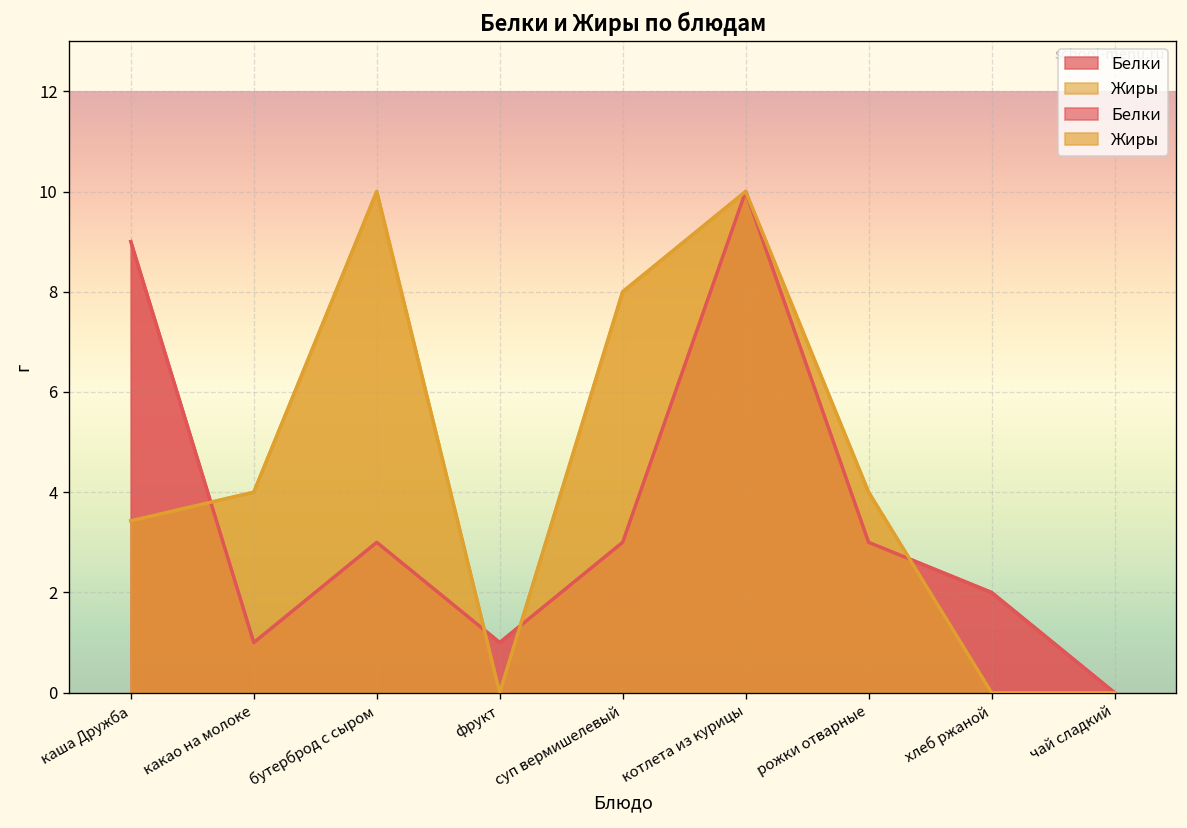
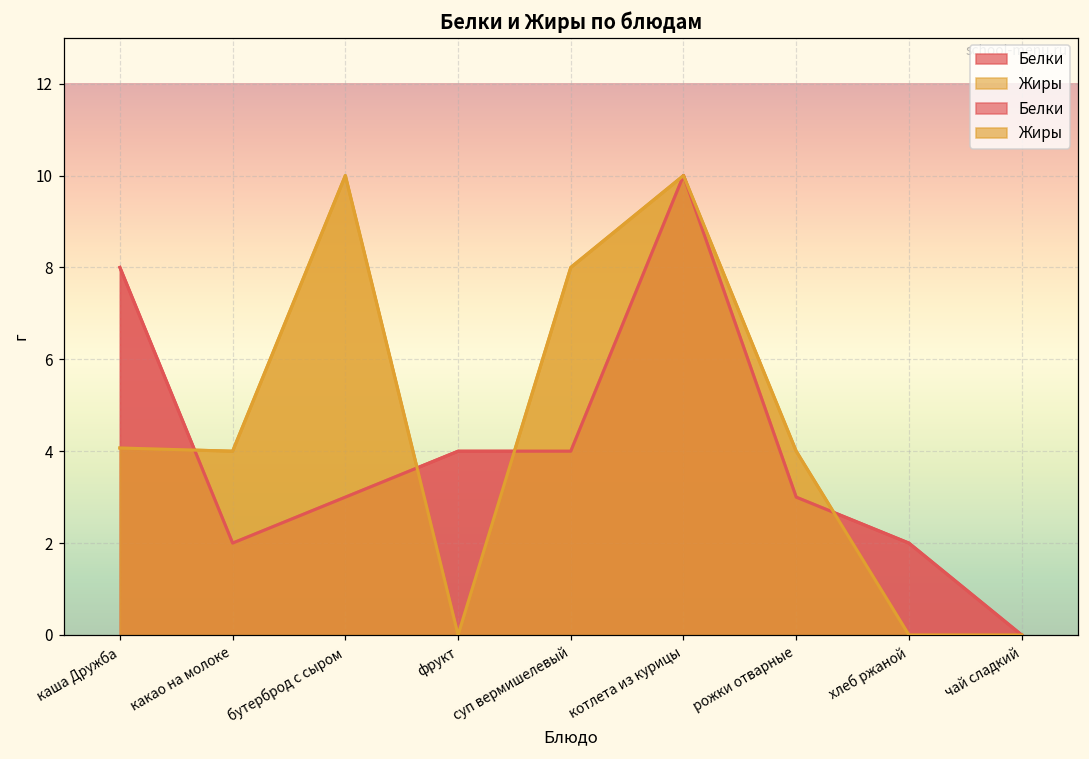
Белки, каша Дружба: 9 -> 8
Жиры, каша Дружба: 3.4 -> 4.1
Белки, какао на молоке: 1 -> 2
Белки, фрукт: 1 -> 4
Белки, суп вермишелевый: 3 -> 4
